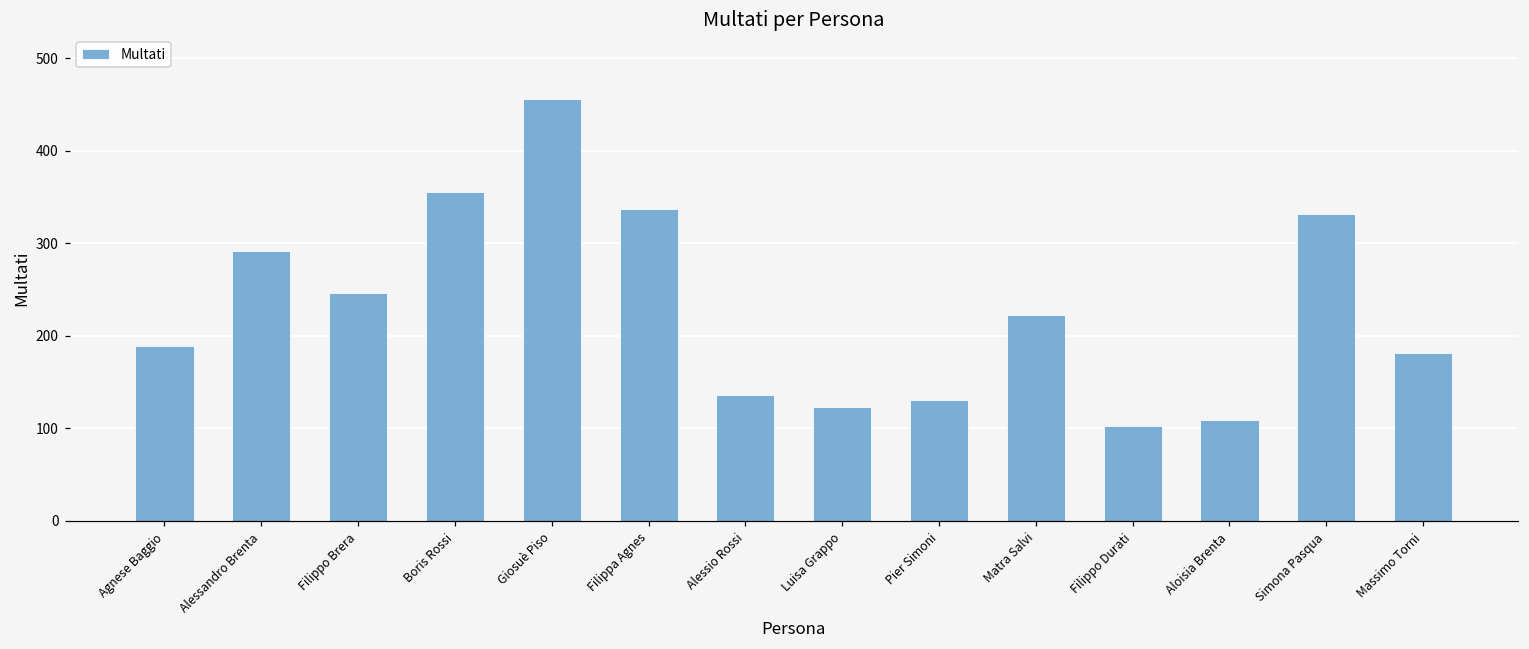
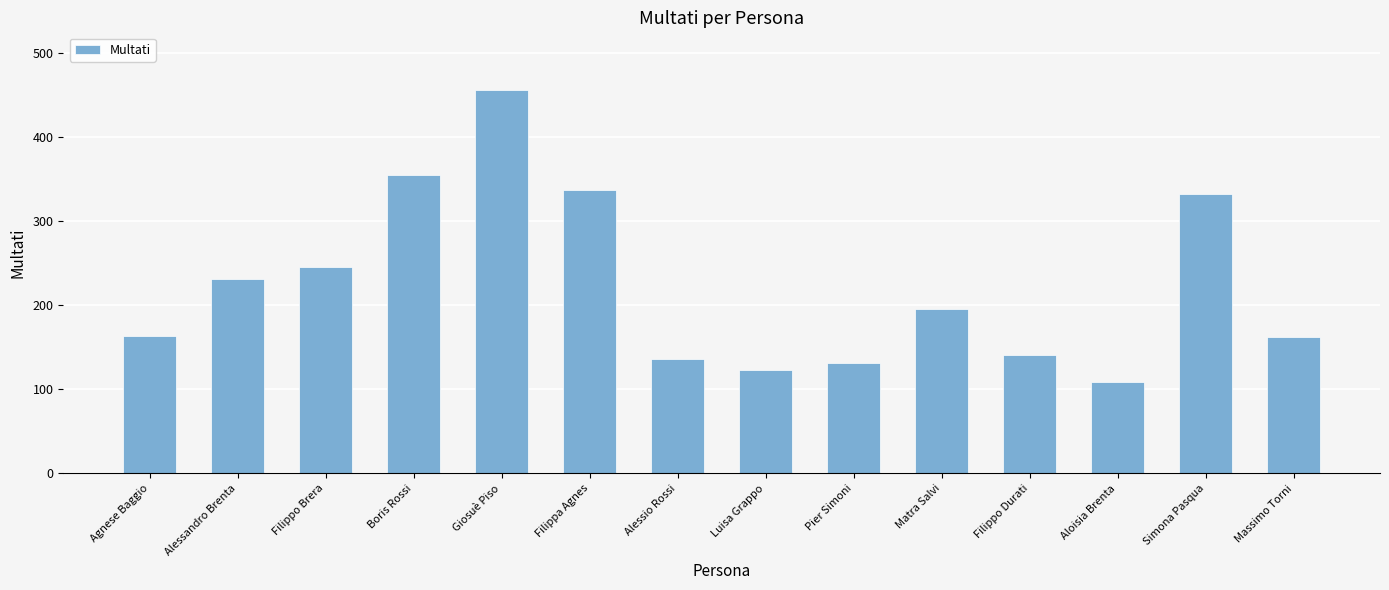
Agnese Baggio: 190 -> 160
Alessandro Brenta: 290 -> 230
Matra Salvi: 220 -> 200
Filippo Durati: 100 -> 140
Massimo Torni: 180 -> 160
